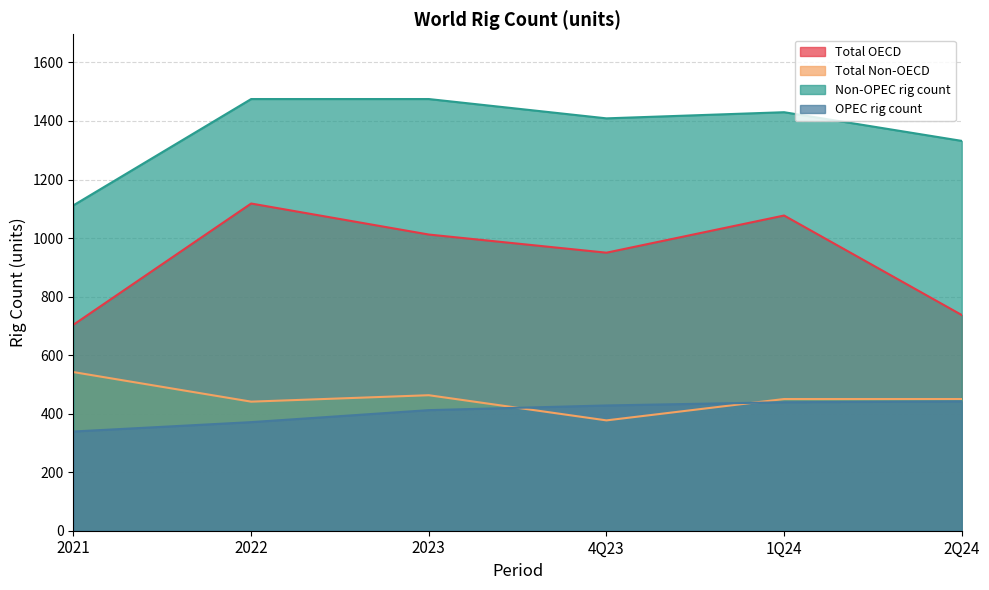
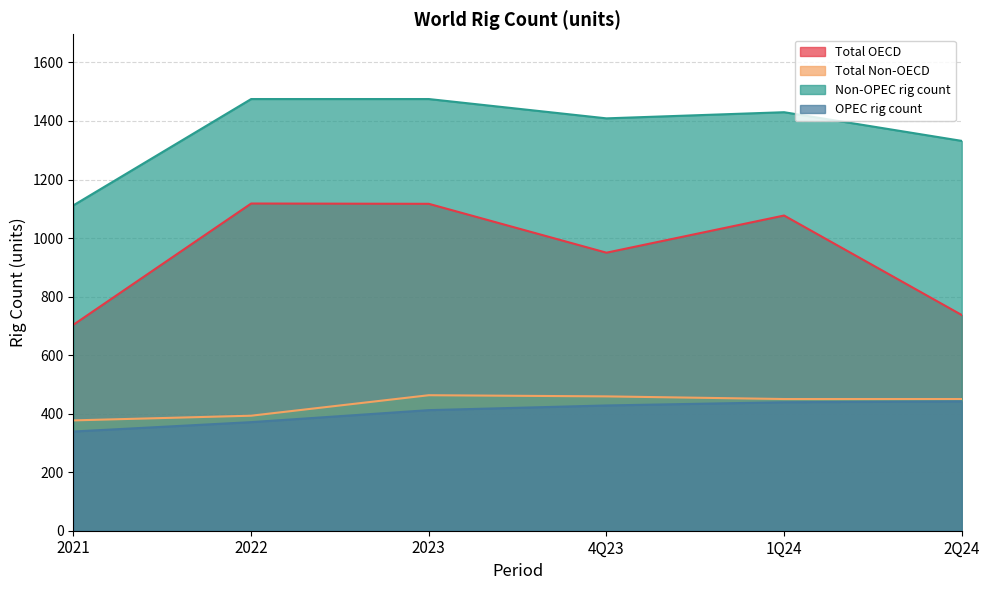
Total Non-OECD, 2021: 540 -> 380
Total Non-OECD, 2022: 440 -> 390
Total OECD, 2023: 1010 -> 1120
Total Non-OECD, 4Q23: 380 -> 460
